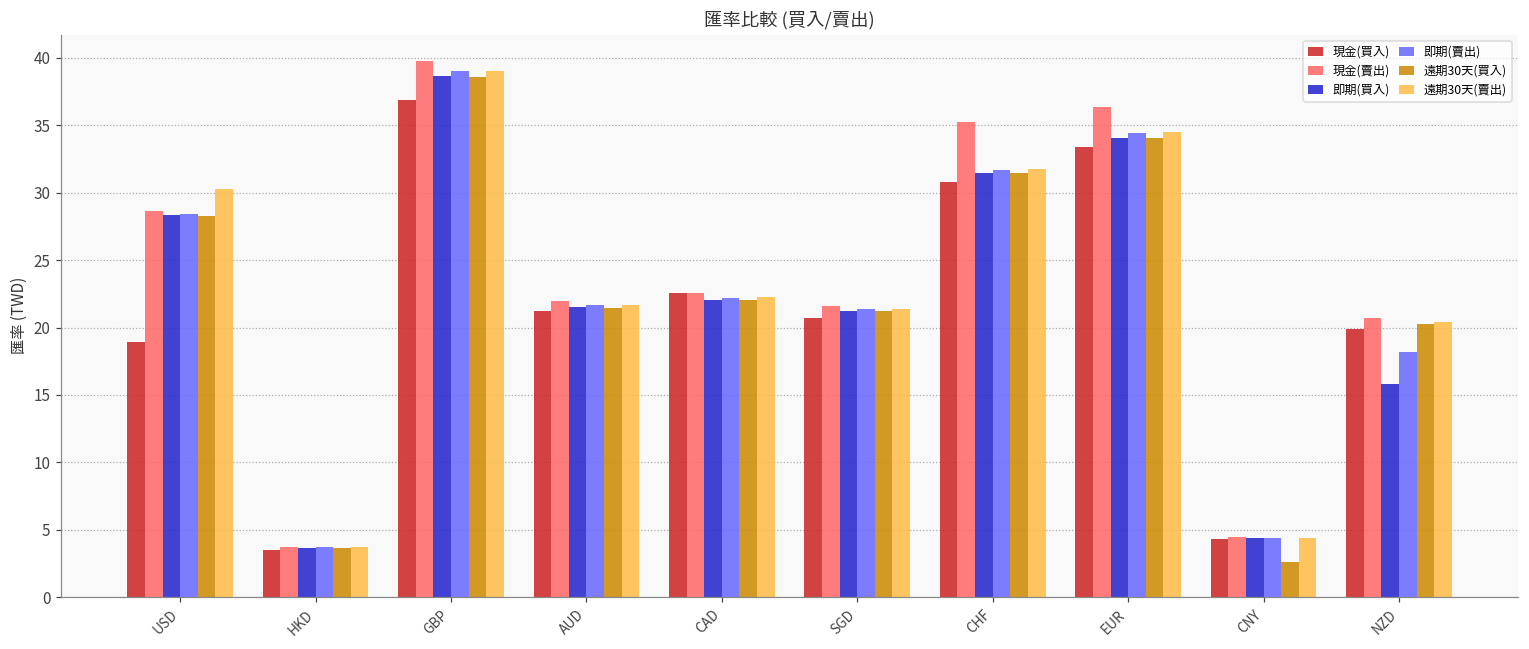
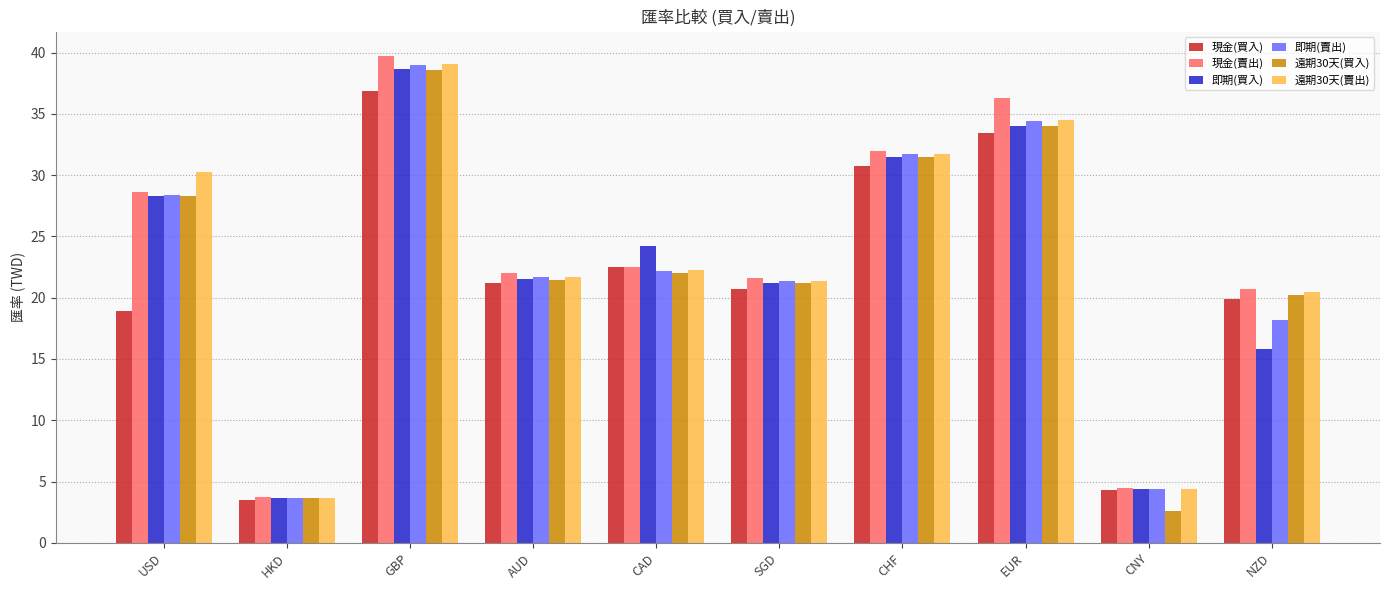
即期(買入), CAD: 22.0 -> 24.2
現金(賣出), CHF: 35.2 -> 32.0
